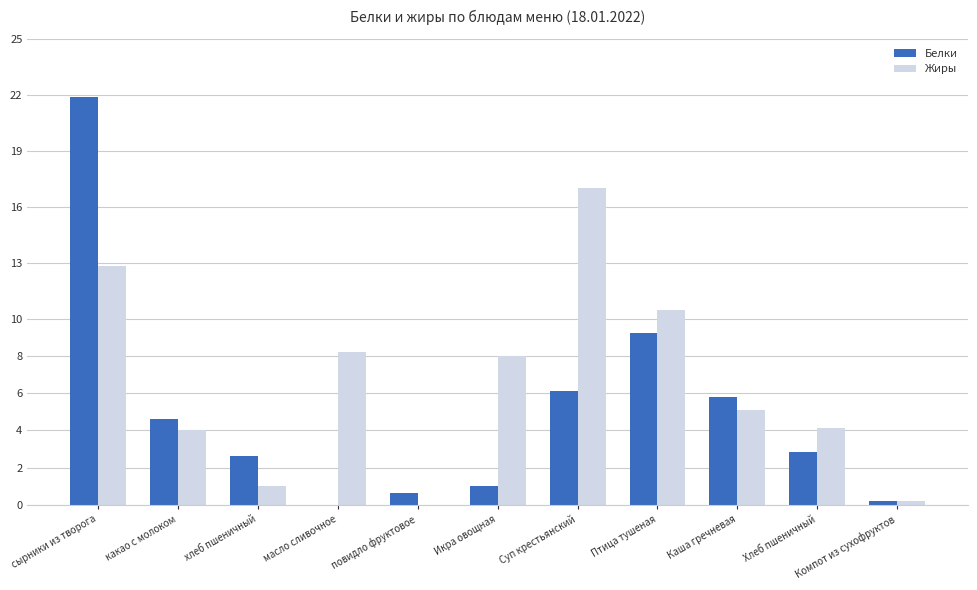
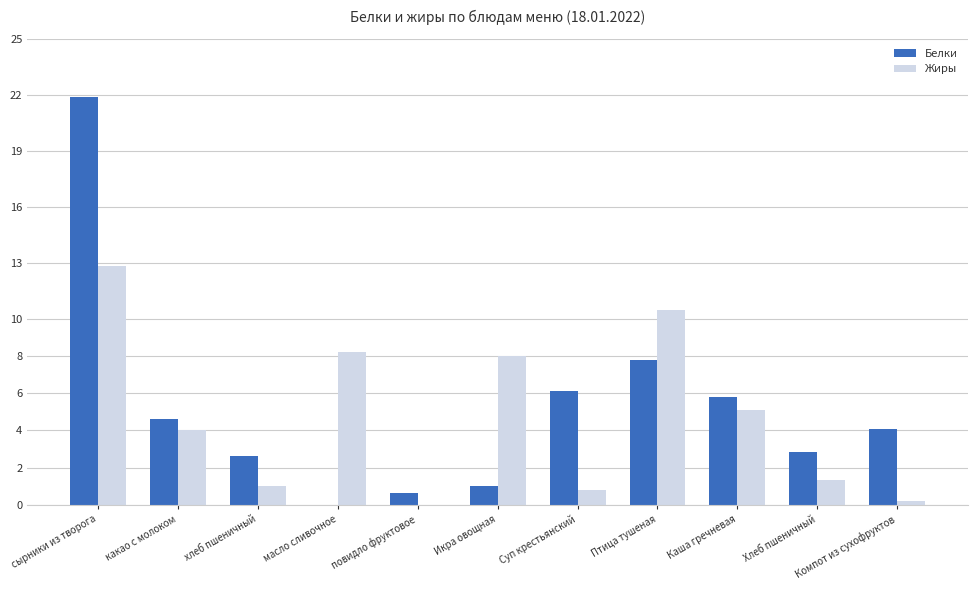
Жиры, Суп крестьянский: 17.0 -> 0.8
Белки, Птица тушеная: 9.2 -> 7.8
Жиры, Хлеб пшеничный: 4.1 -> 1.4
Белки, Компот из сухофруктов: 0.2 -> 4.1
